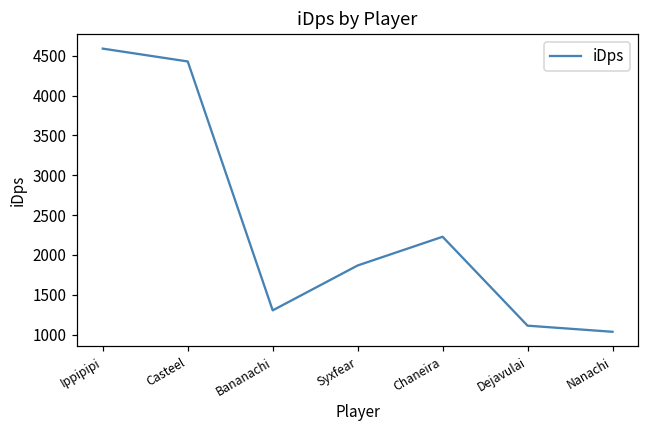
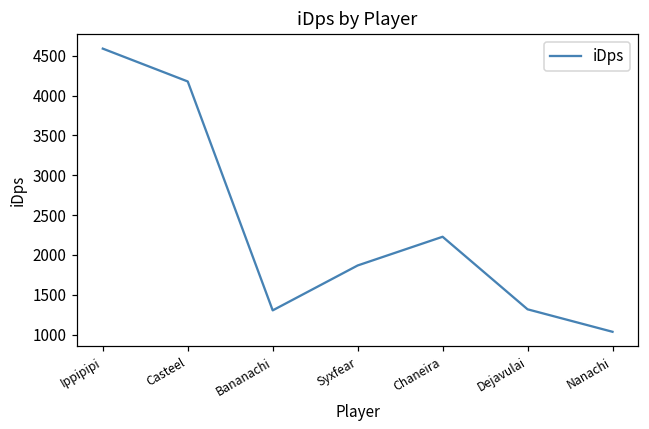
Casteel: 4400 -> 4200
Dejavulai: 1100 -> 1300
